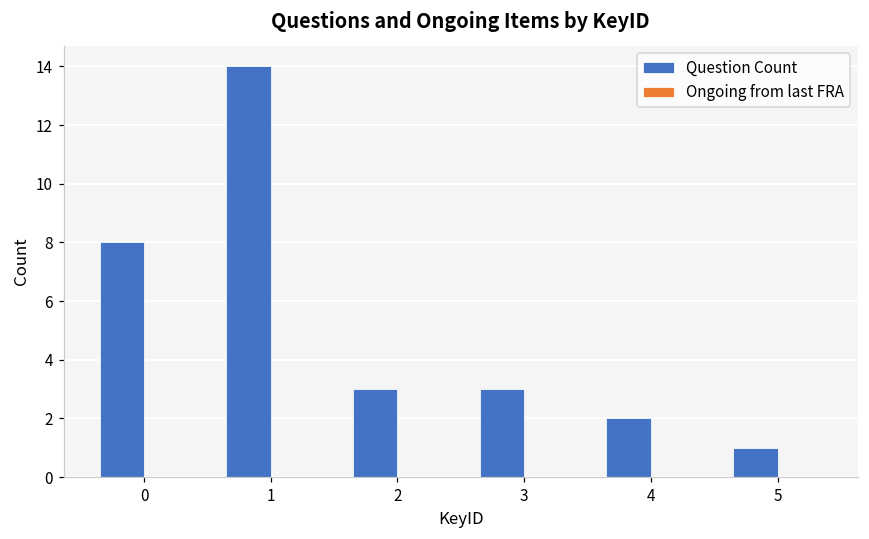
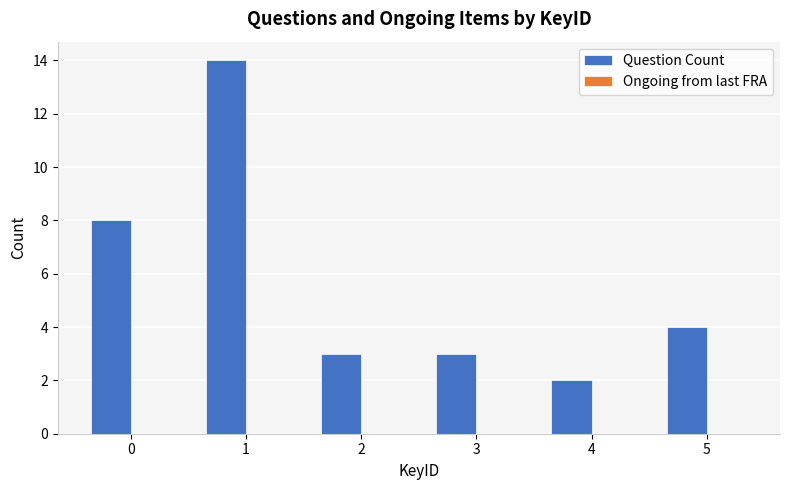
Question Count, 5: 1 -> 4
